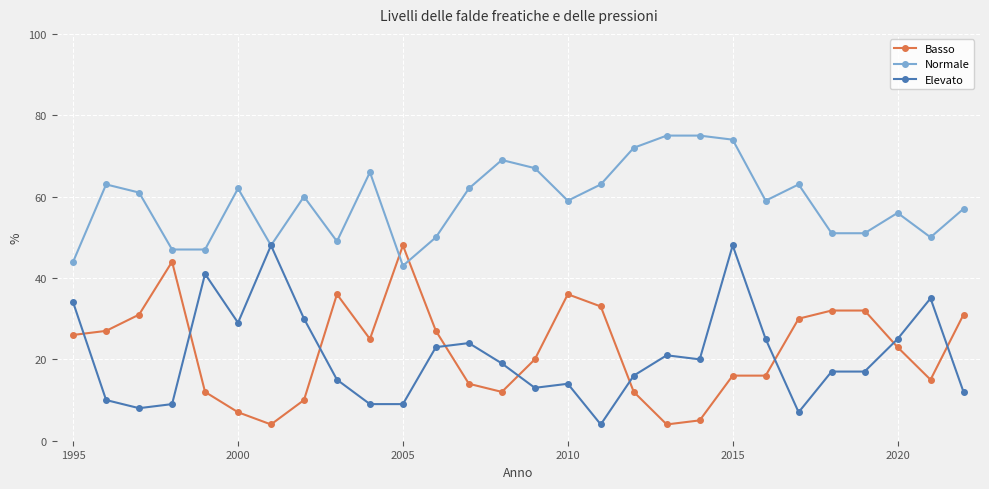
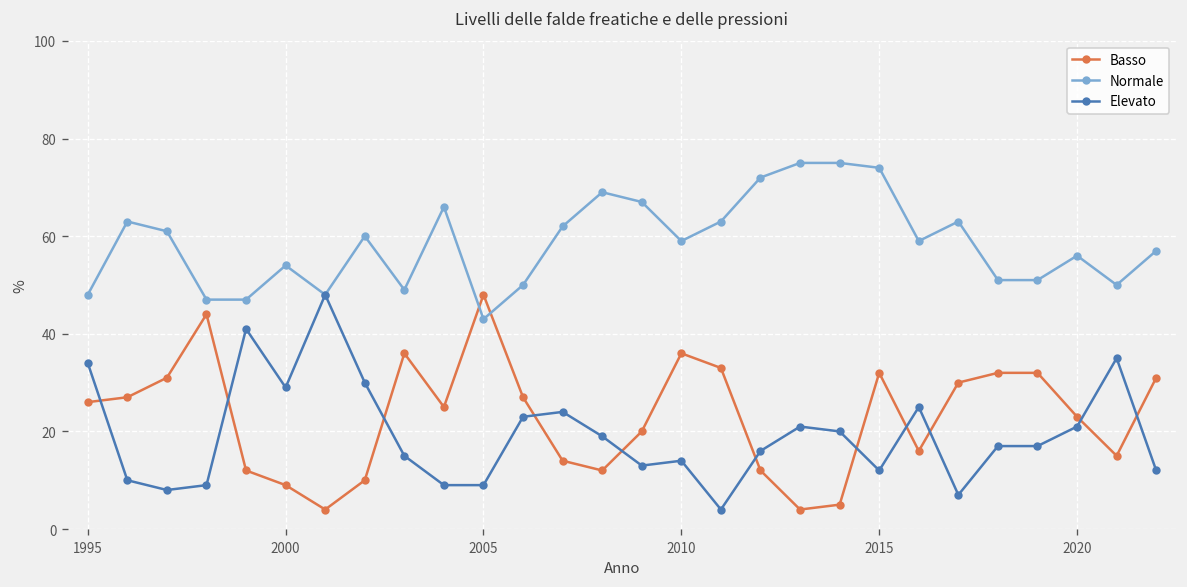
Normale, 1995: 44 -> 48
Basso, 2000: 7 -> 9
Normale, 2000: 62 -> 54
Basso, 2015: 16 -> 32
Elevato, 2015: 48 -> 12
Elevato, 2020: 25 -> 21
